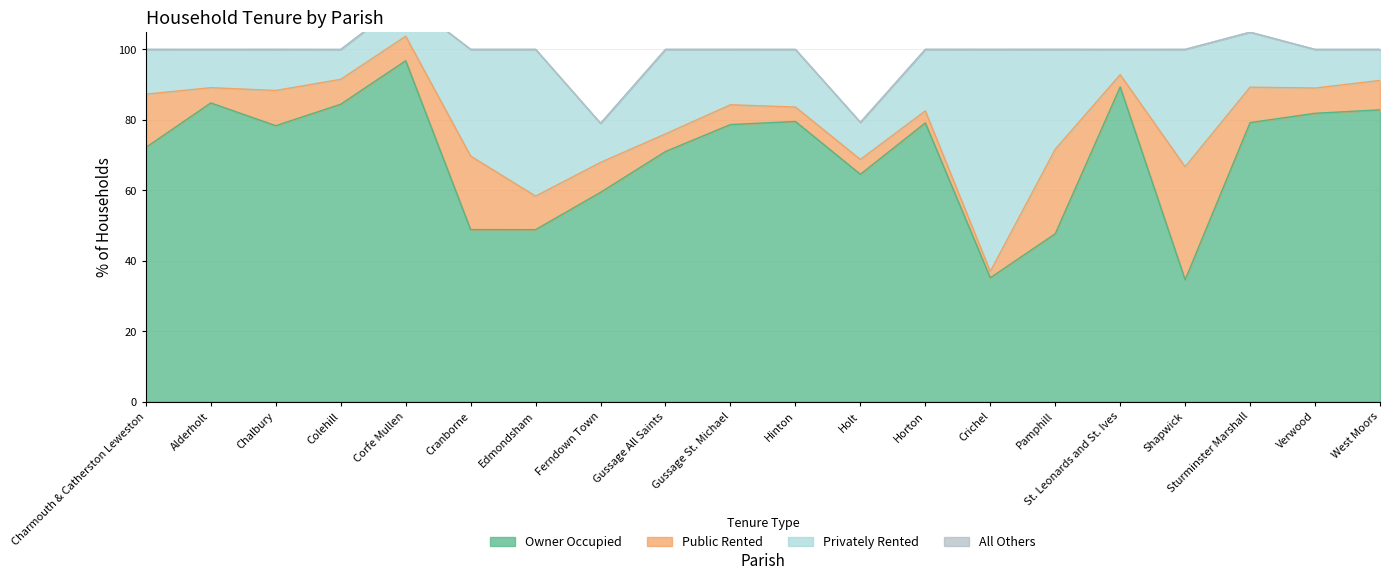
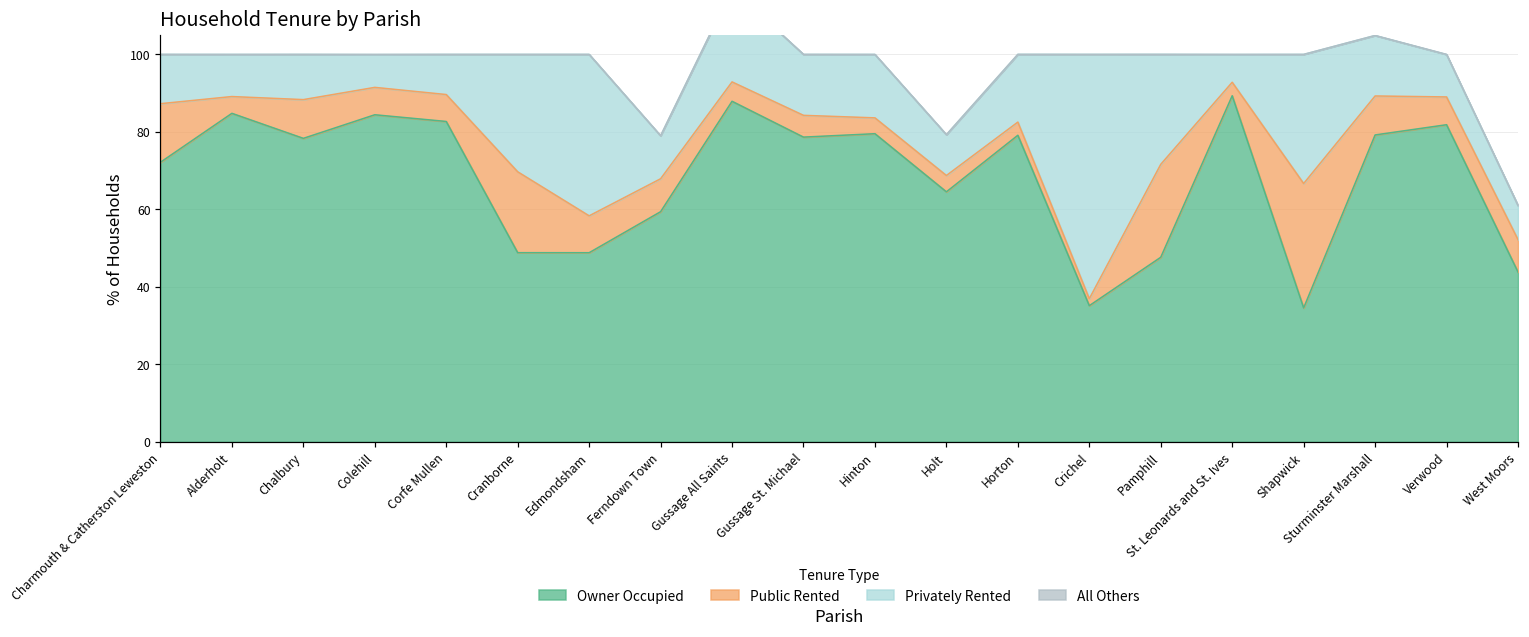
Owner Occupied, Corfe Mullen: 97 -> 83
Owner Occupied, Gussage All Saints: 71 -> 88
Owner Occupied, West Moors: 83 -> 44
